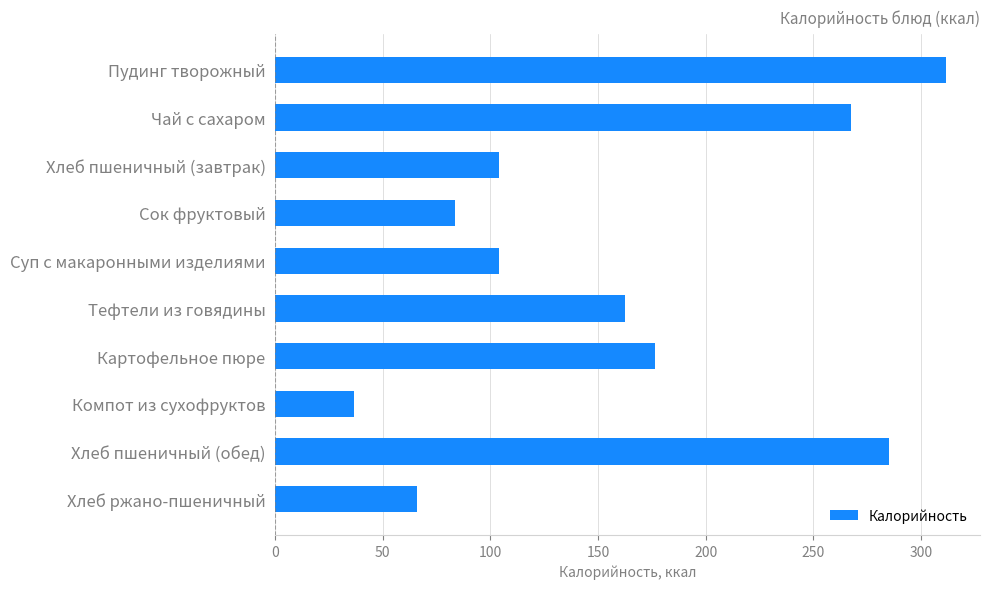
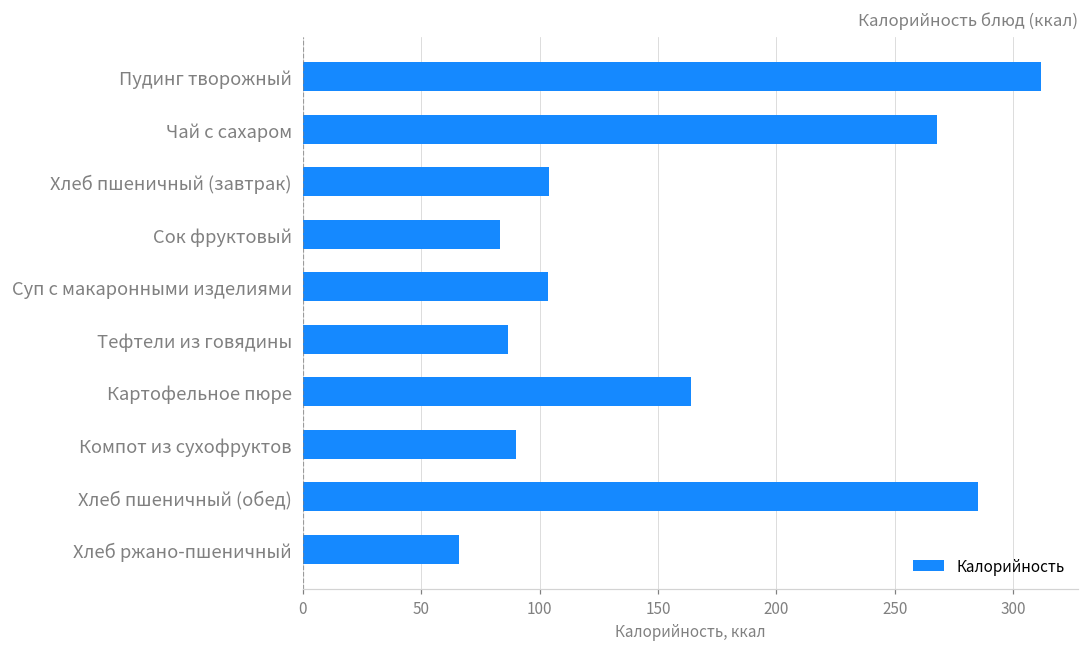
Тефтели из говядины: 162 -> 87
Картофельное пюре: 176 -> 164
Компот из сухофруктов: 36 -> 90
